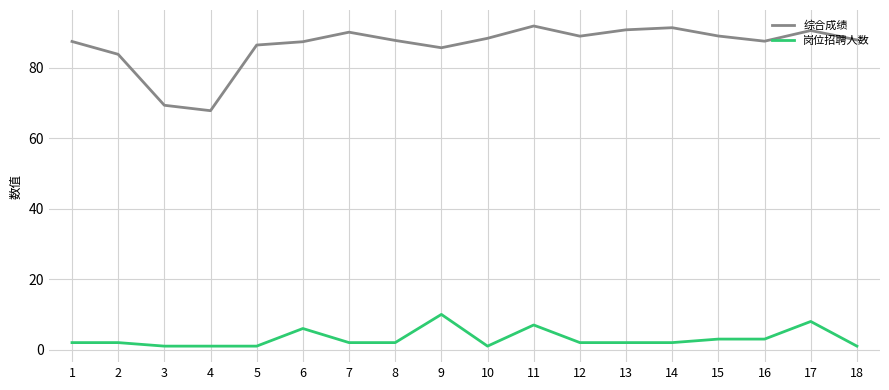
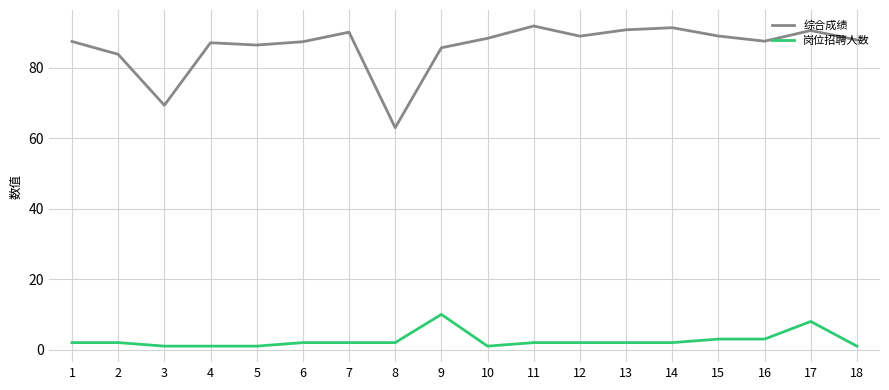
综合成绩, 4: 68 -> 87
岗位招聘人数, 6: 6 -> 2
综合成绩, 8: 88 -> 63
岗位招聘人数, 11: 7 -> 2
